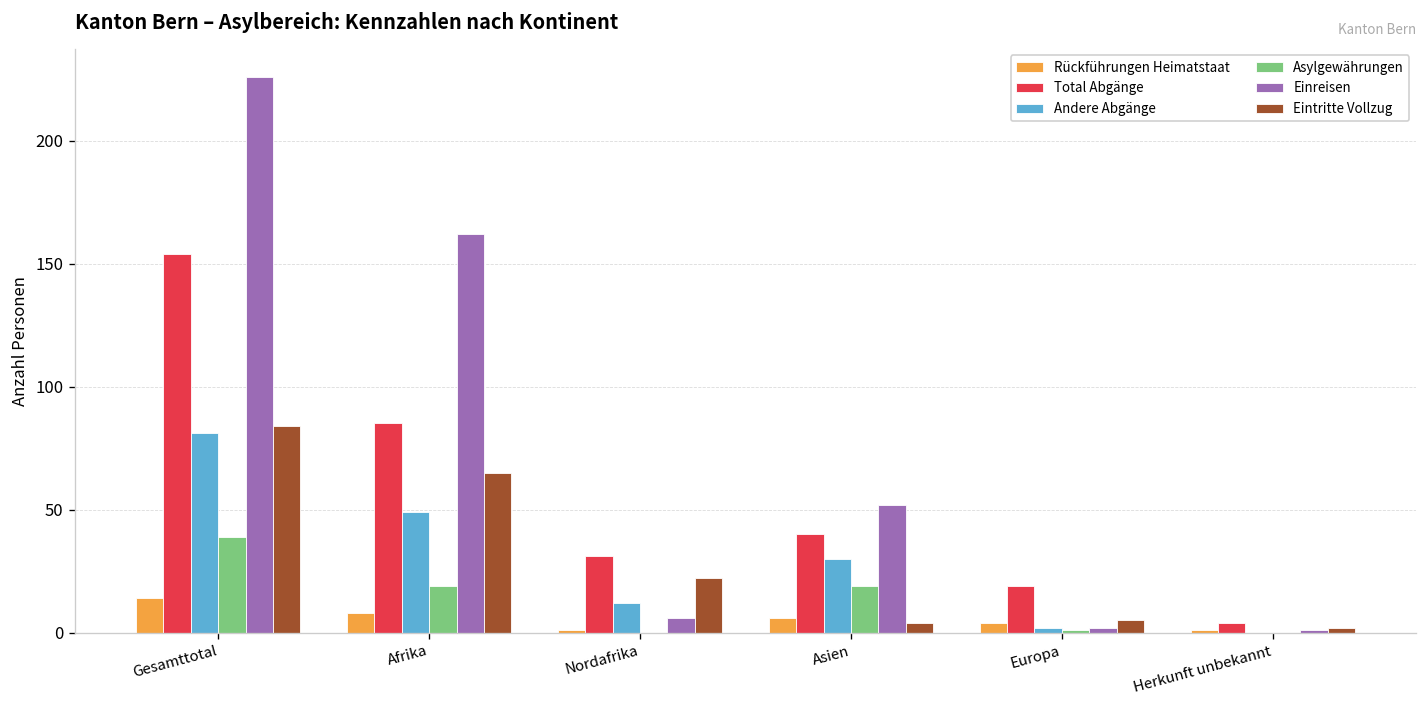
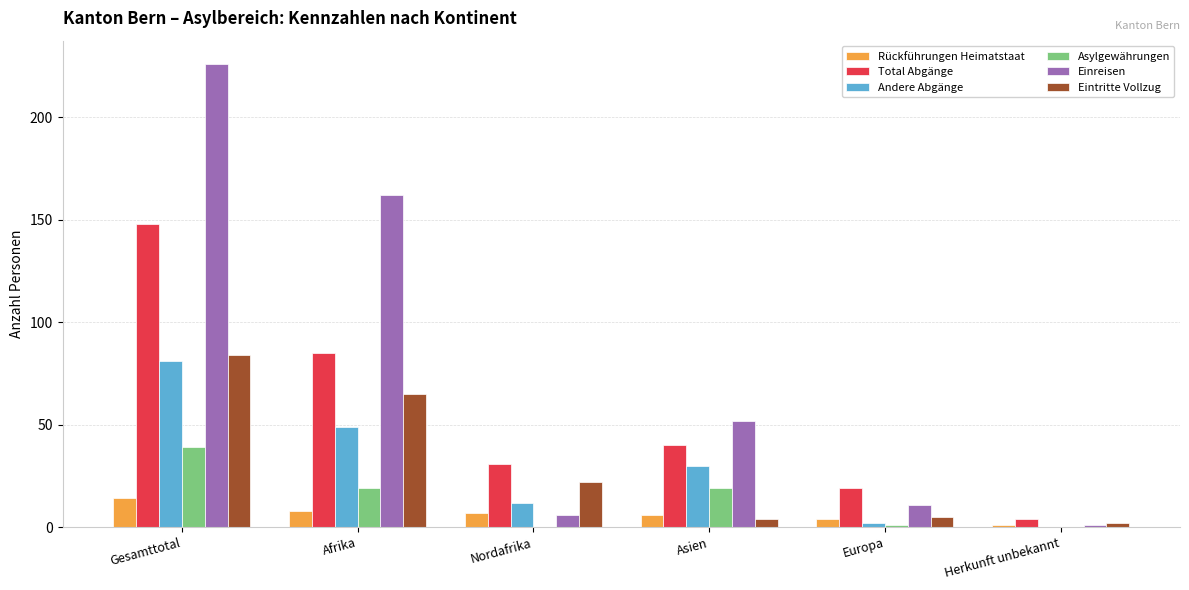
Total Abgänge, Gesamttotal: 154 -> 148
Rückführungen Heimatstaat, Nordafrika: 1 -> 7
Einreisen, Europa: 2 -> 11
